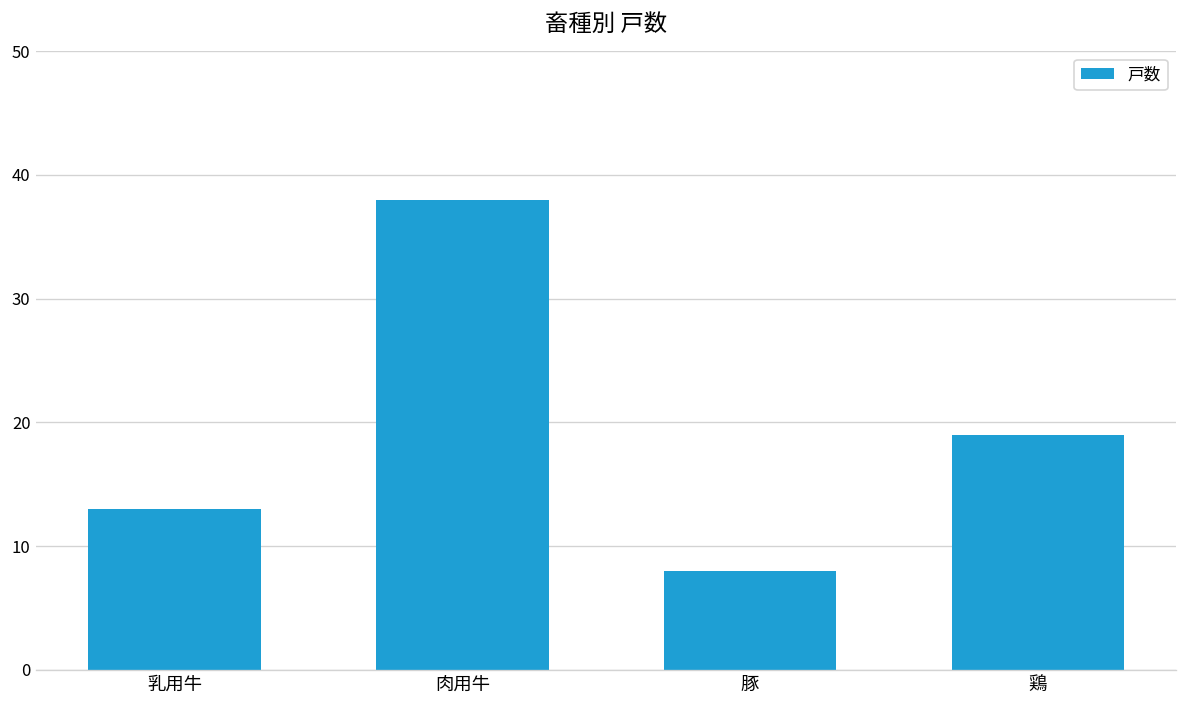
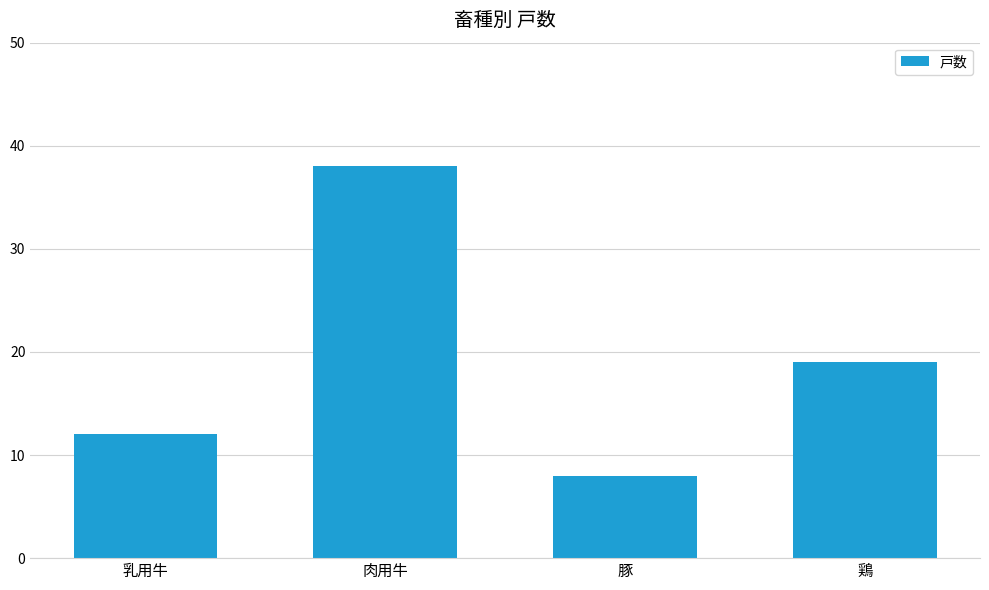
乳用牛: 13 -> 12
